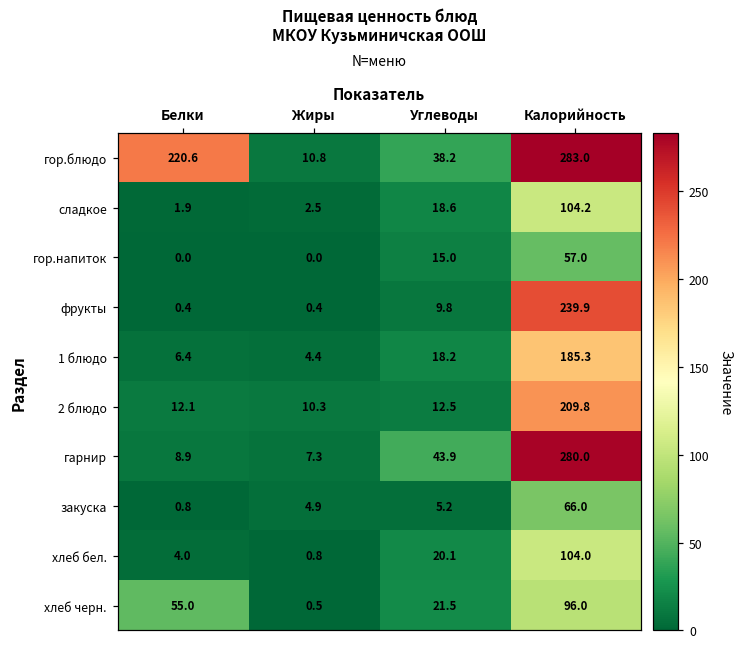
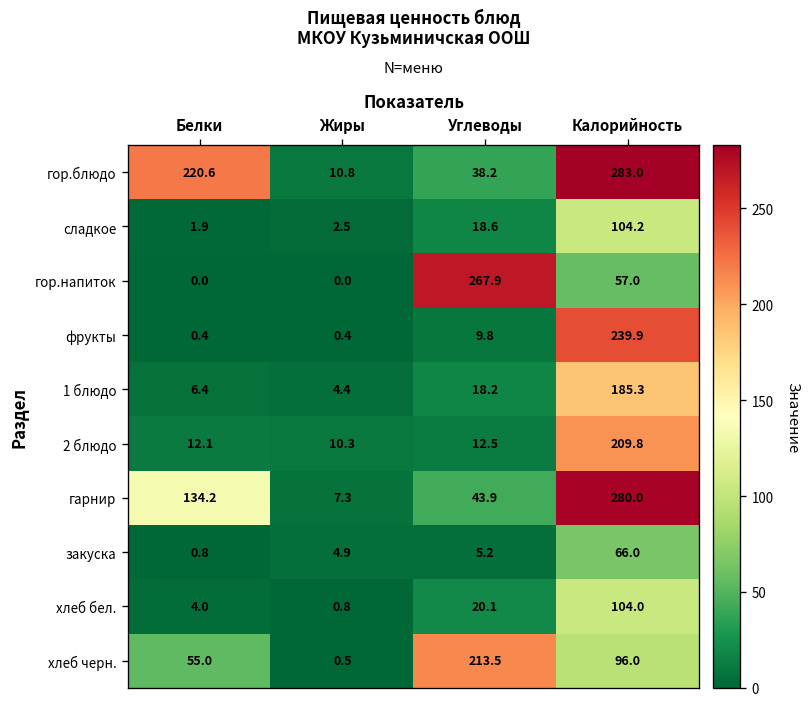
гор.напиток, Углеводы: 15.0 -> 267.9
гарнир, Белки: 8.9 -> 134.2
хлеб черн., Углеводы: 21.5 -> 213.5
